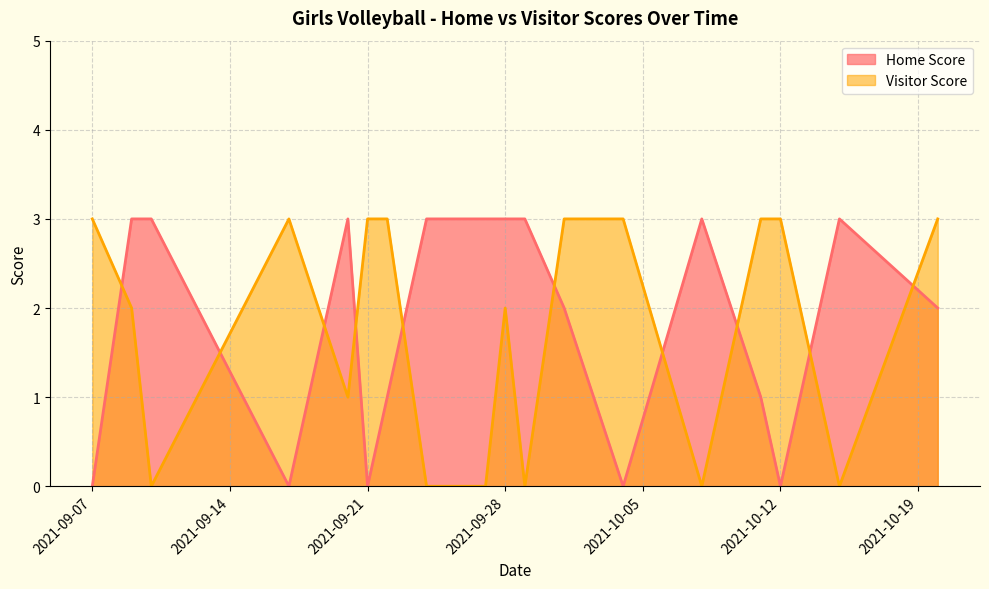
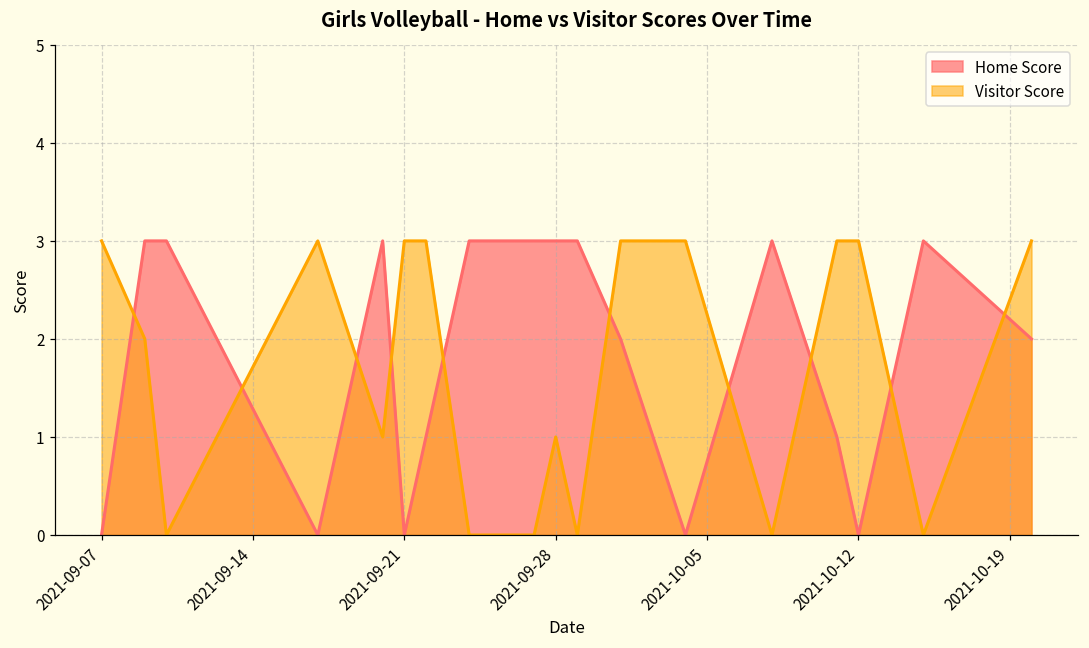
Visitor Score, 2021-09-28: 2 -> 1
